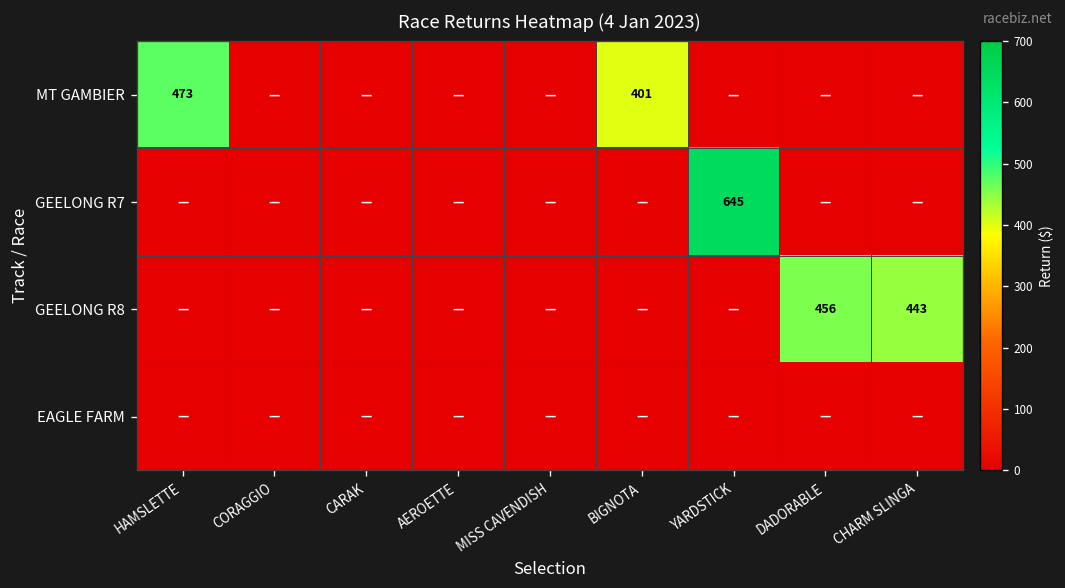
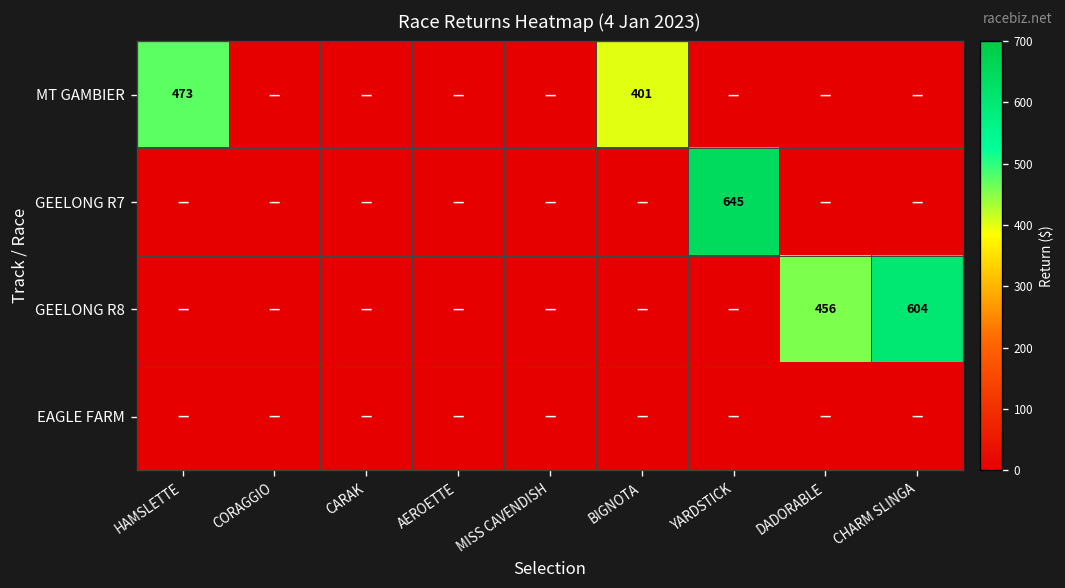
GEELONG R8, CHARM SLINGA: 443 -> 604
